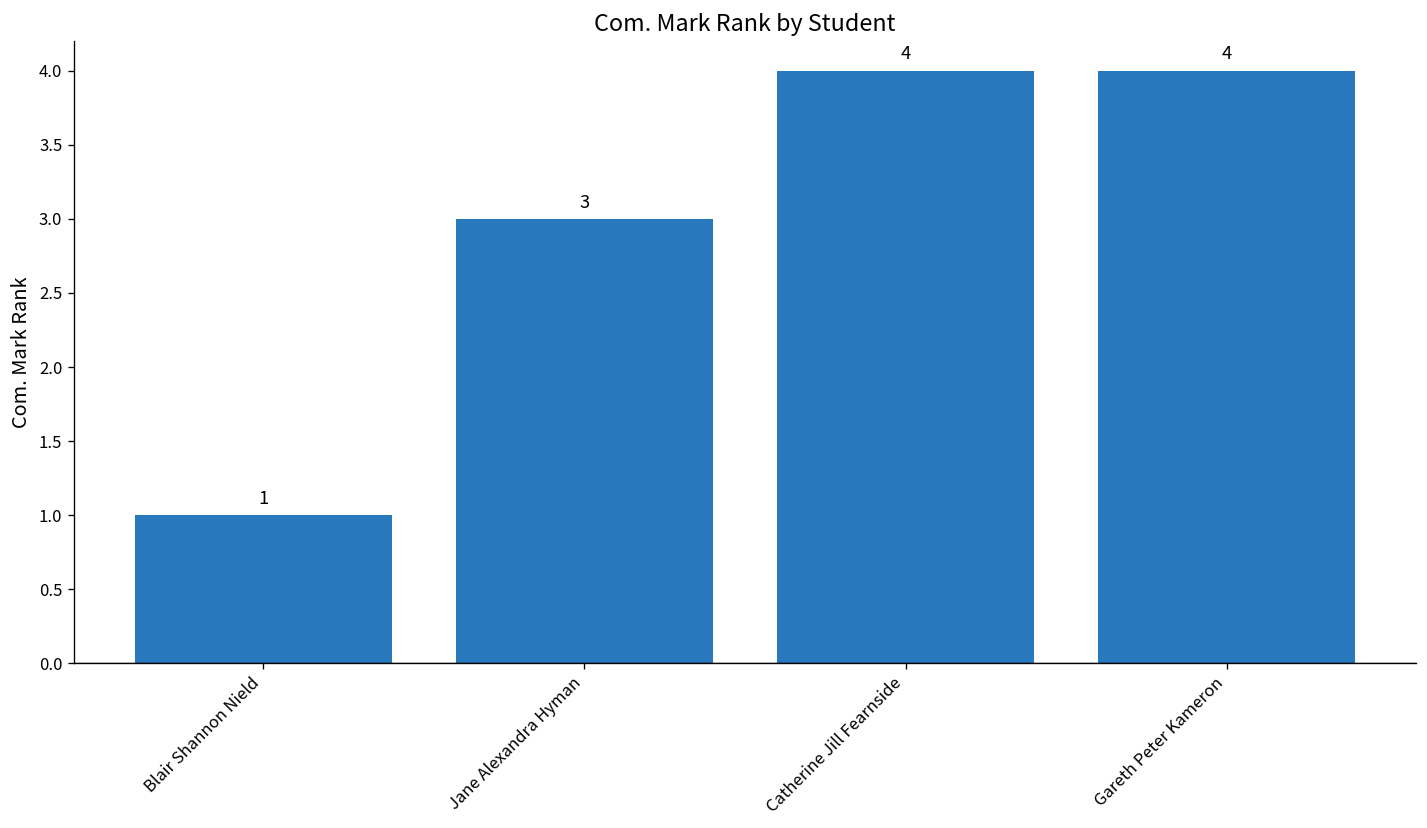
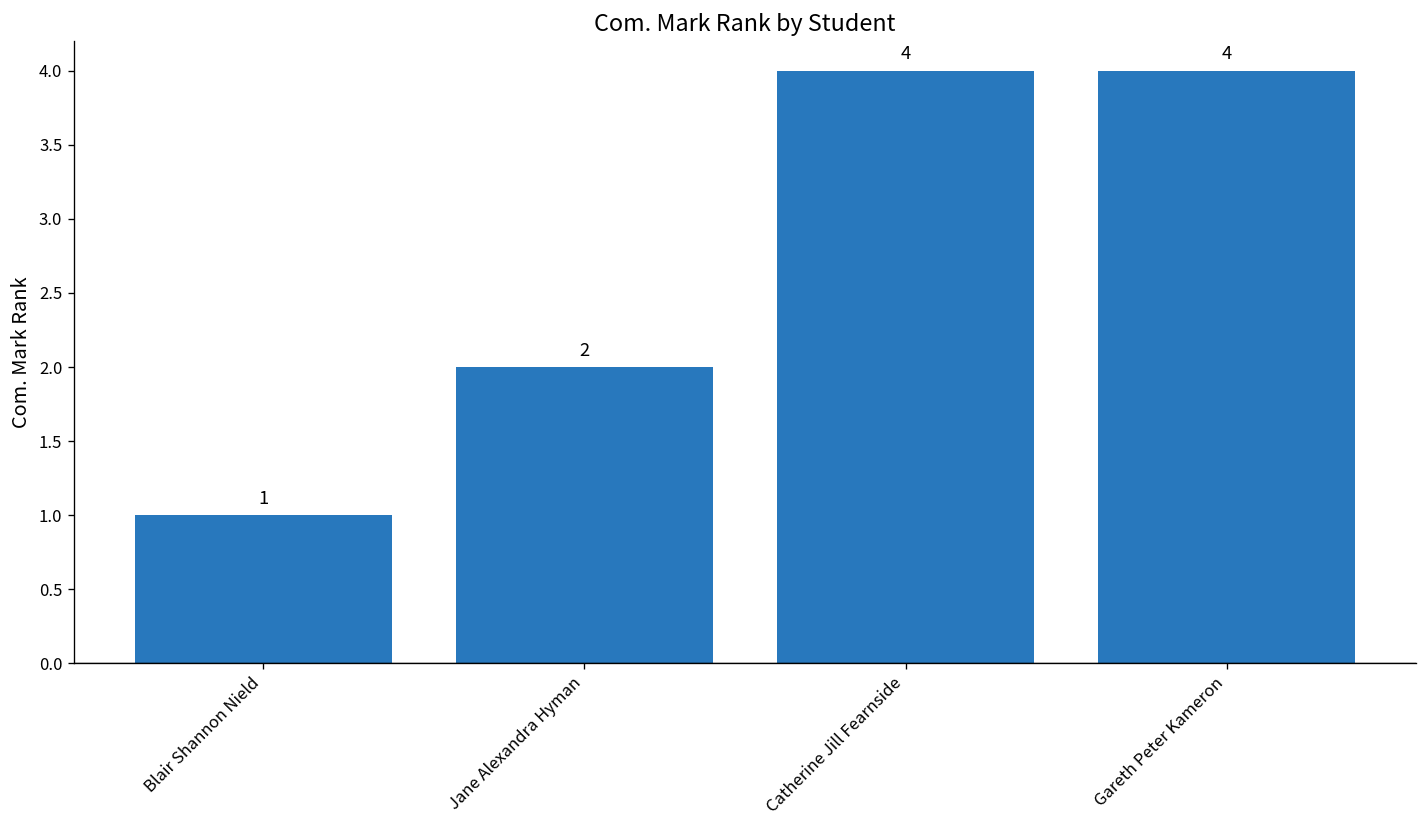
Jane Alexandra Hyman: 3 -> 2
